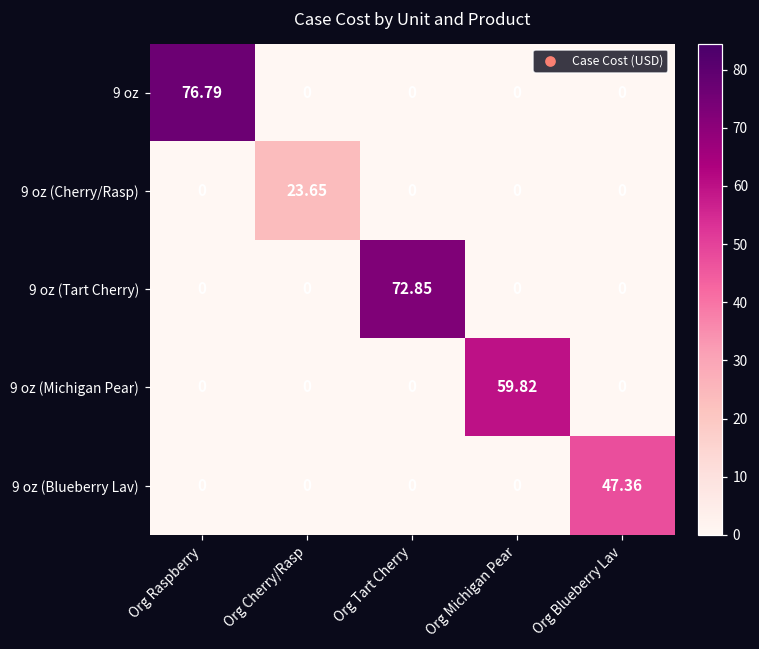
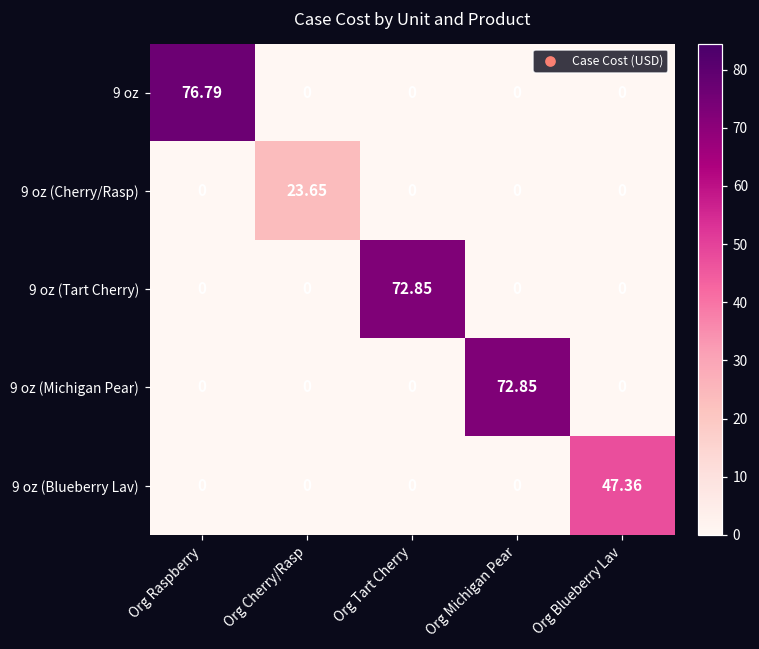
9 oz (Michigan Pear), Org Michigan Pear: 59.82 -> 72.85
